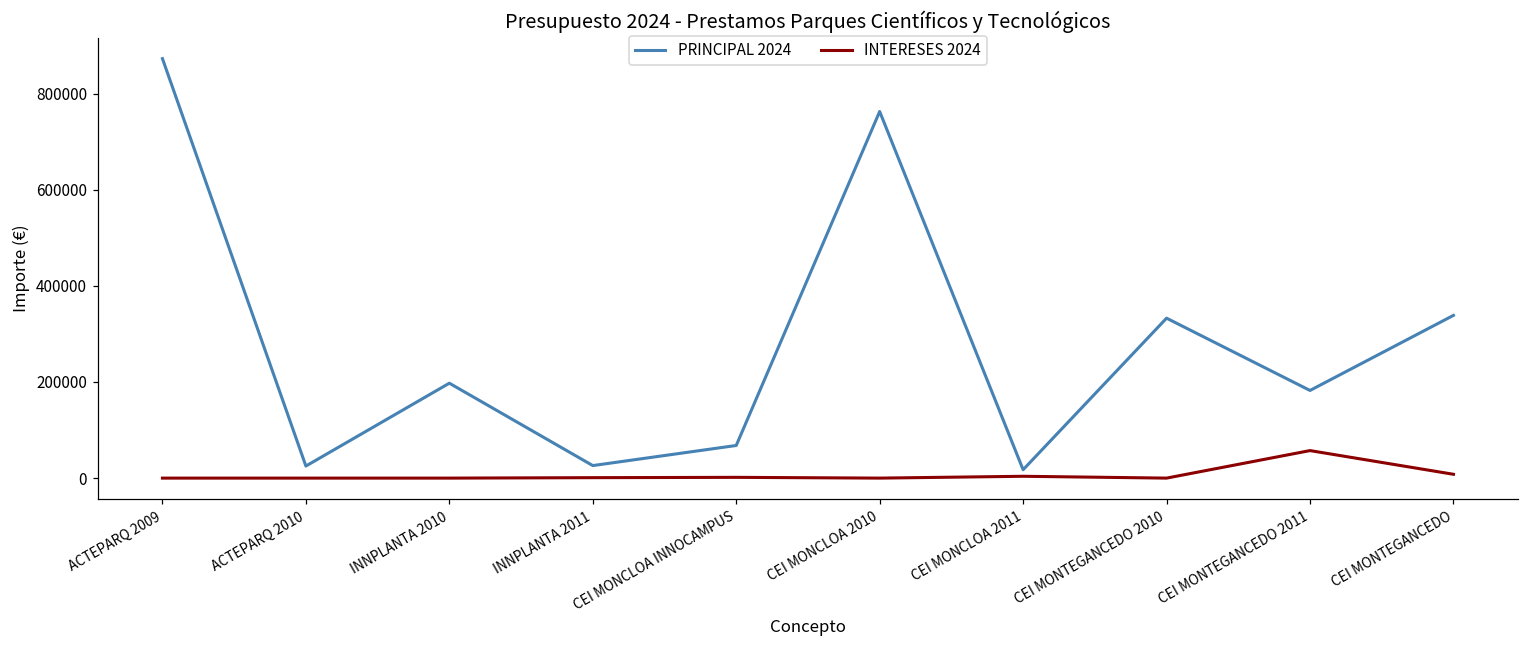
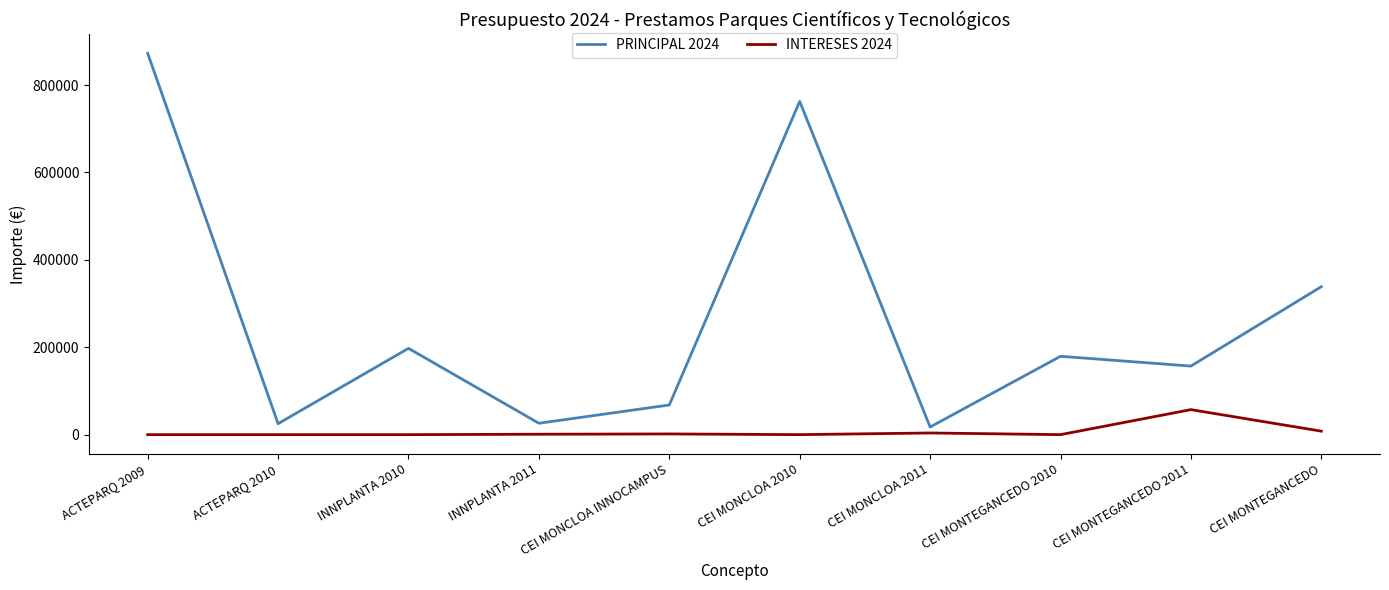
PRINCIPAL 2024, CEI MONTEGANCEDO 2010: 330000 -> 180000
PRINCIPAL 2024, CEI MONTEGANCEDO 2011: 180000 -> 160000
